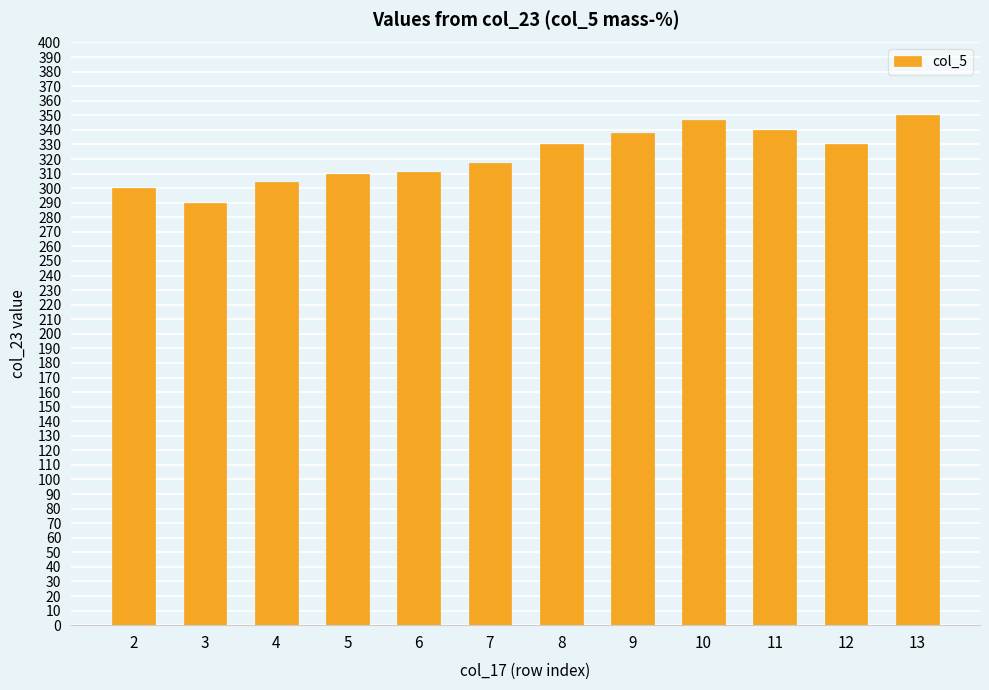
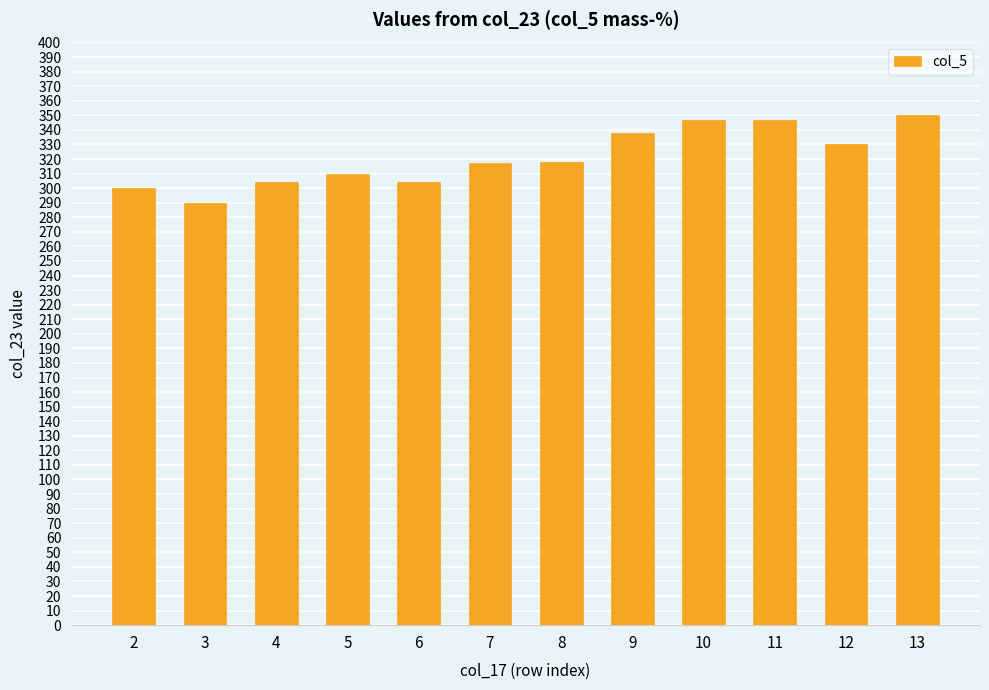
6: 311 -> 304
8: 330 -> 318
11: 340 -> 347
